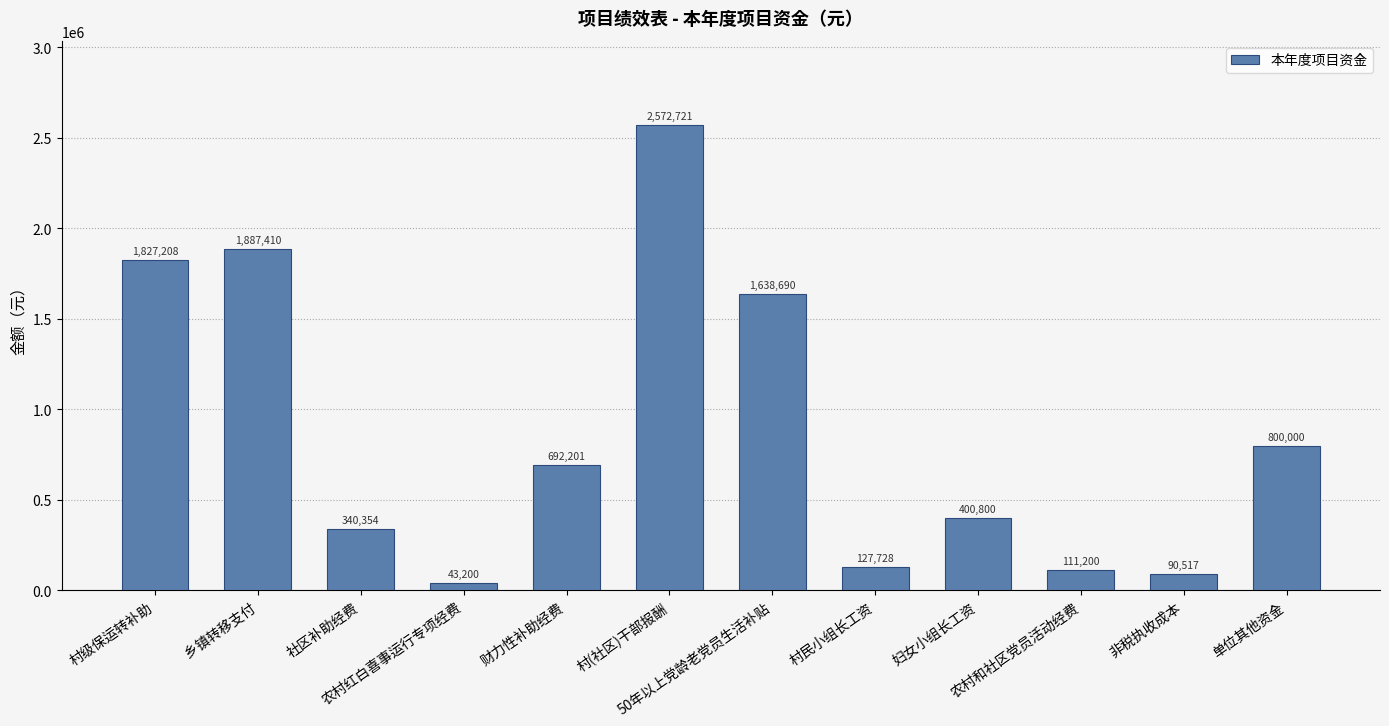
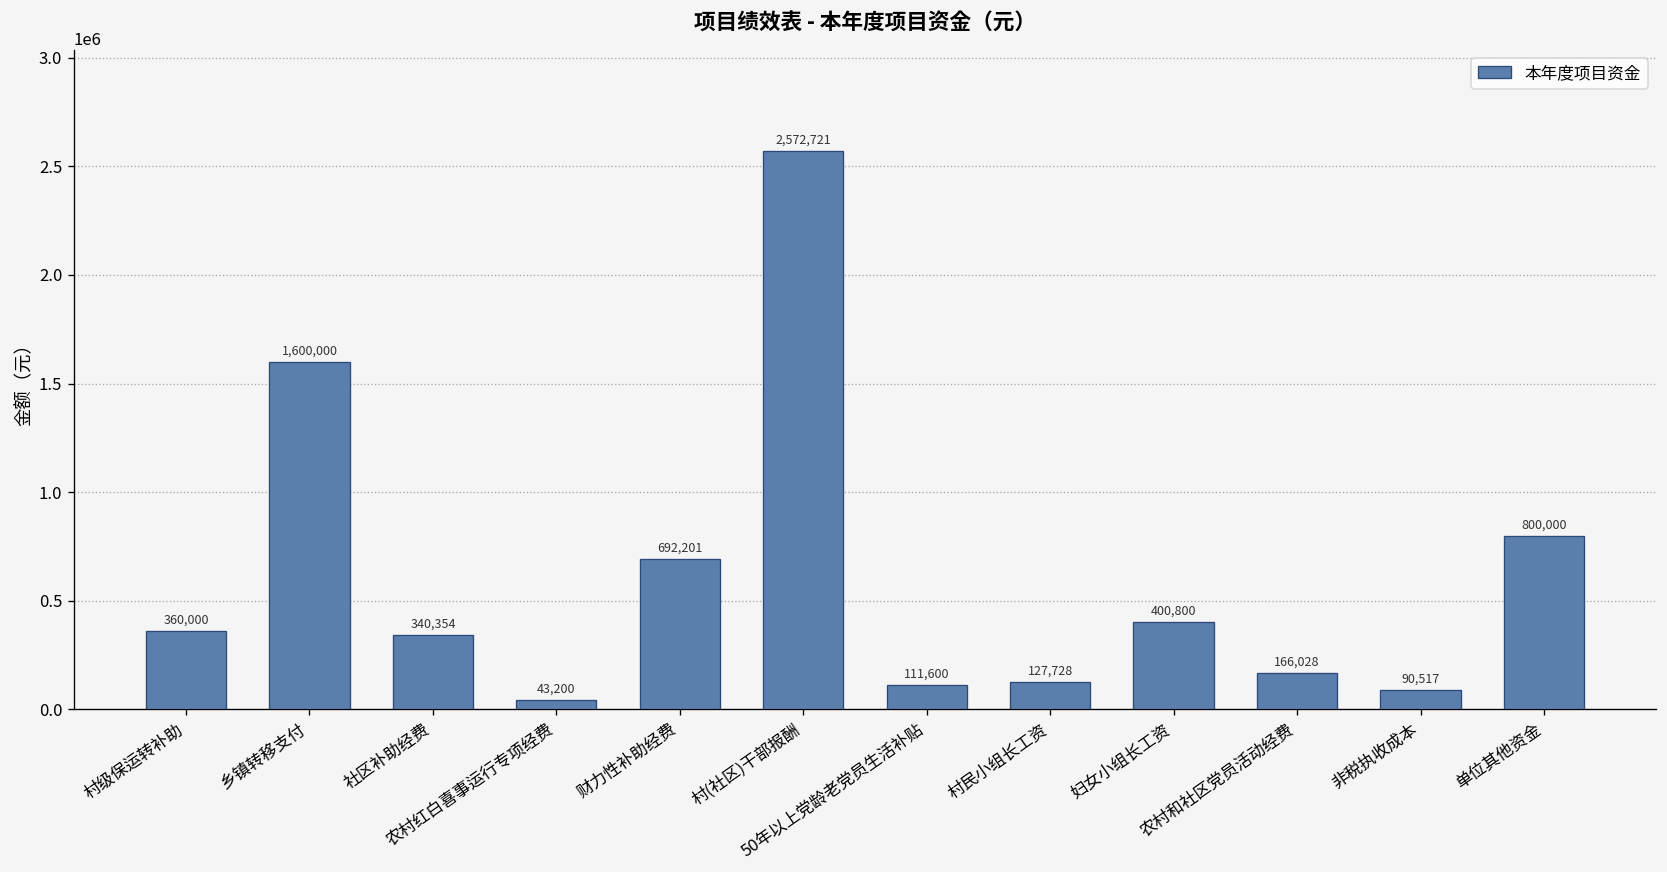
村级保运转补助: 1,827,208 -> 360,000
乡镇转移支付: 1,887,410 -> 1,600,000
50年以上党龄老党员生活补贴: 1,638,690 -> 111,600
农村和社区党员活动经费: 111,200 -> 166,028
